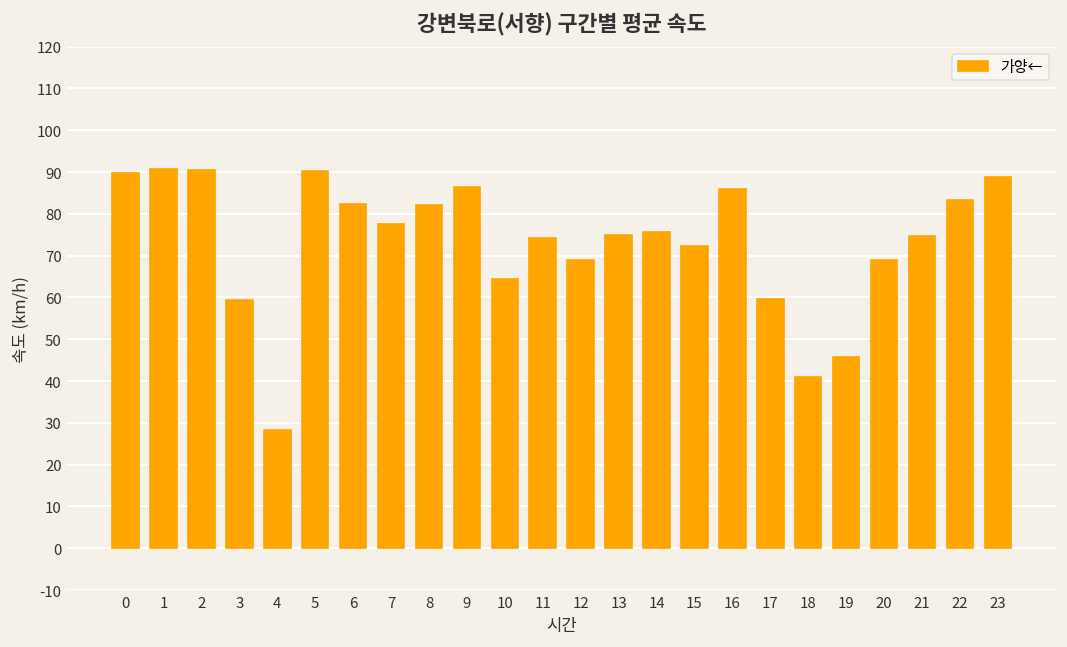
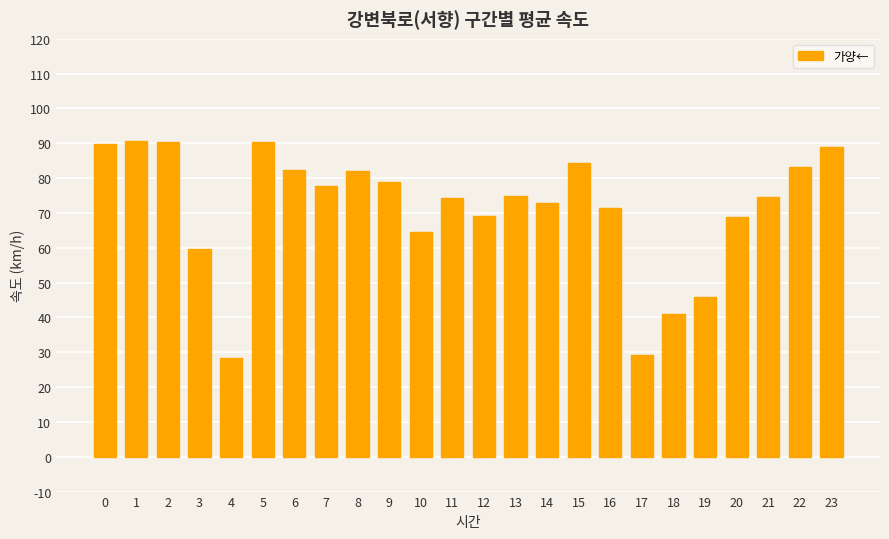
9: 86 -> 79
14: 76 -> 73
15: 72 -> 84
16: 86 -> 72
17: 60 -> 29
